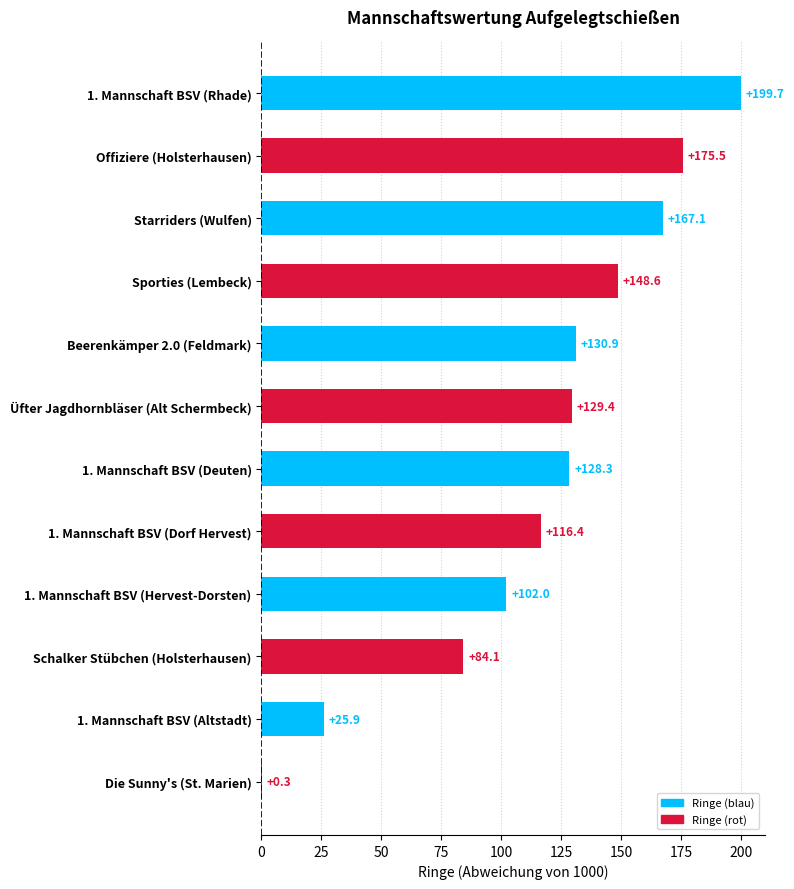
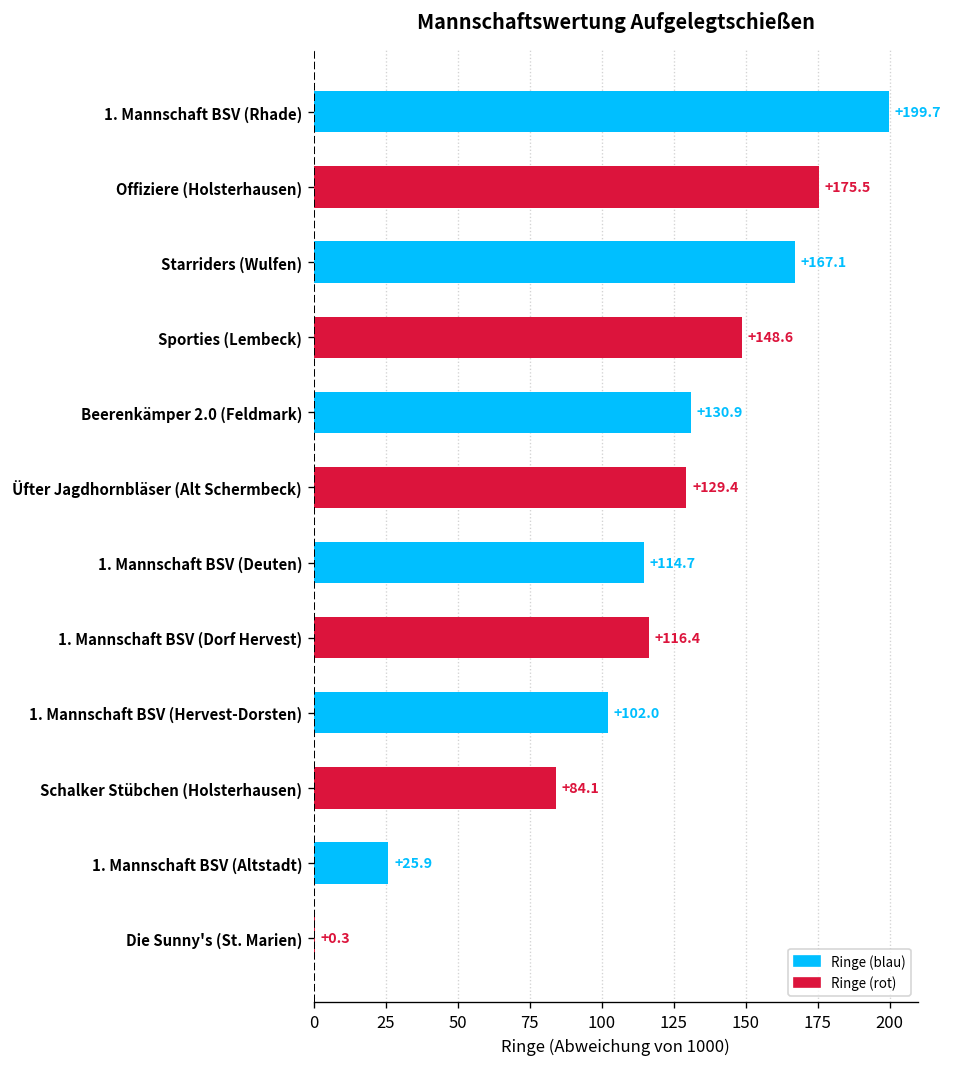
1. Mannschaft BSV (Deuten): +128.3 -> +114.7
